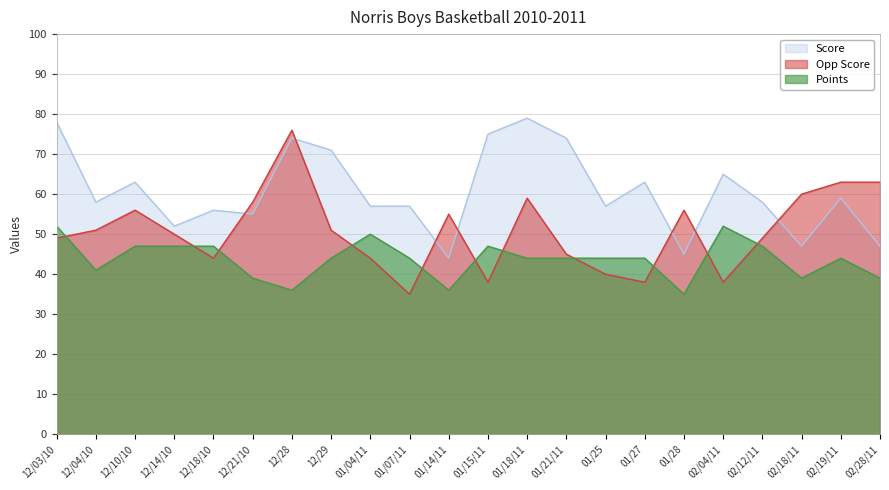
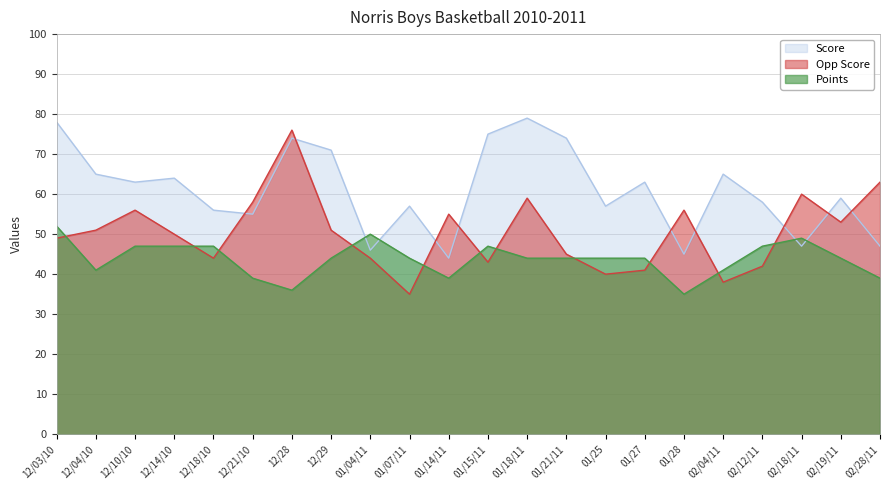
Score, 12/04/10: 58 -> 65
Score, 12/14/10: 52 -> 64
Score, 01/04/11: 57 -> 46
Points, 01/14/11: 36 -> 39
Opp Score, 01/15/11: 38 -> 43
Opp Score, 01/27: 38 -> 41
Points, 02/04/11: 52 -> 41
Opp Score, 02/12/11: 49 -> 42
Points, 02/18/11: 39 -> 49
Opp Score, 02/19/11: 63 -> 53
